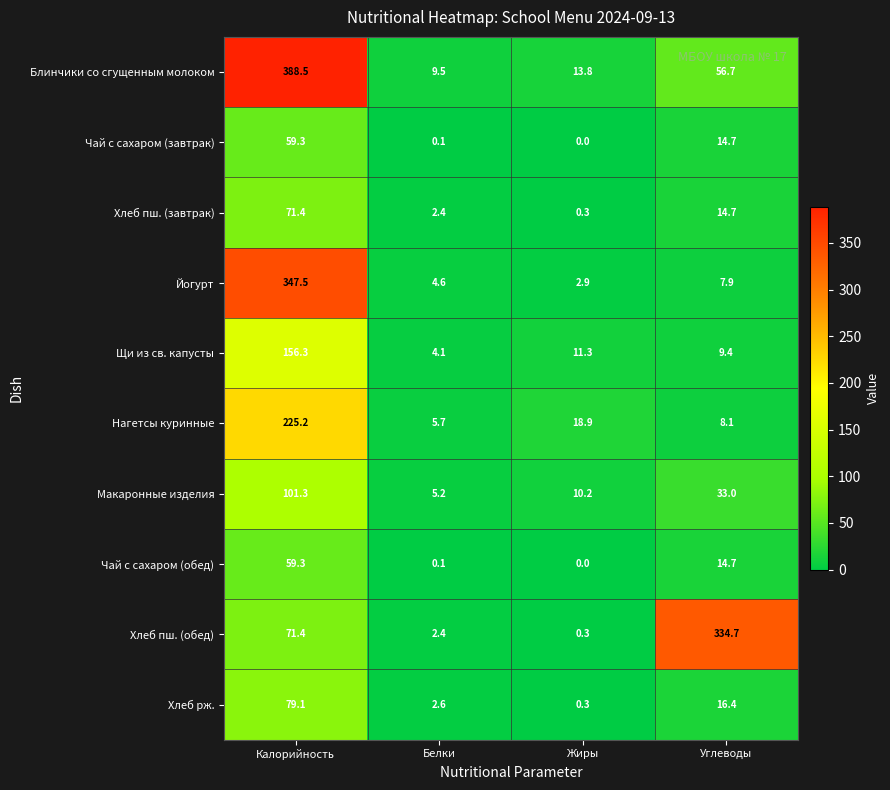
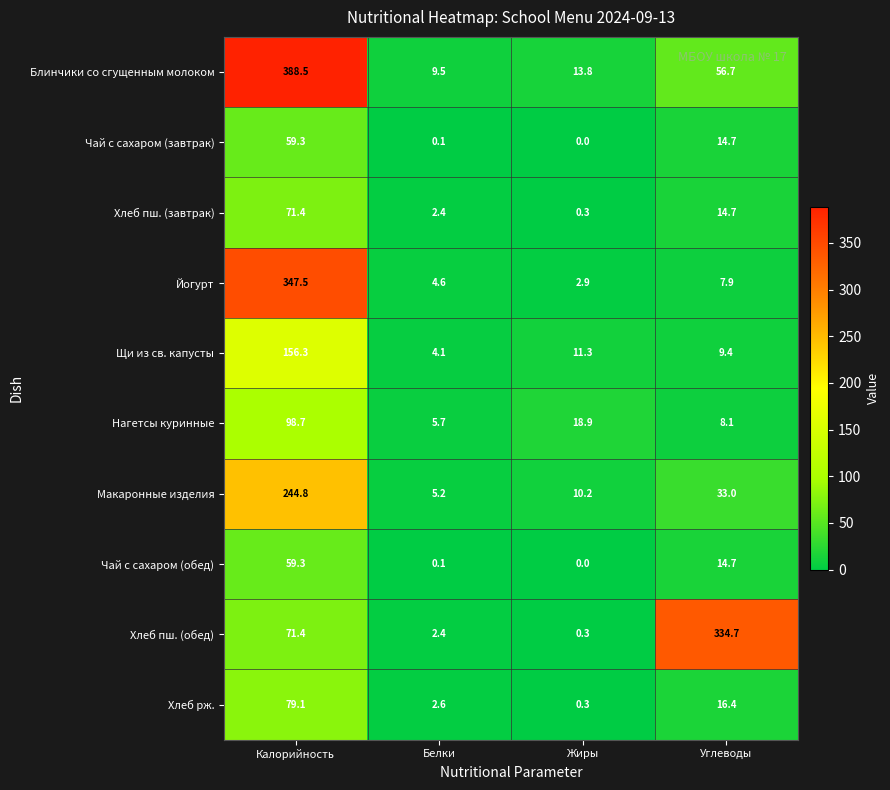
Нагетсы куринные, Калорийность: 225.2 -> 98.7
Макаронные изделия, Калорийность: 101.3 -> 244.8
